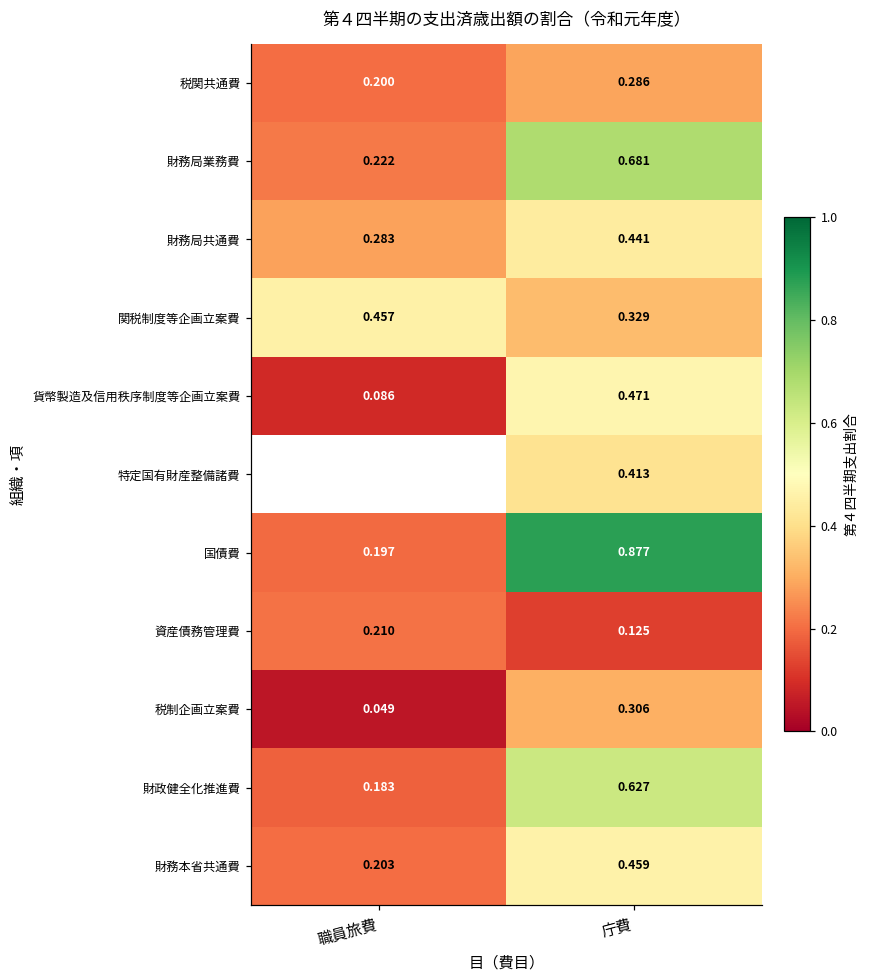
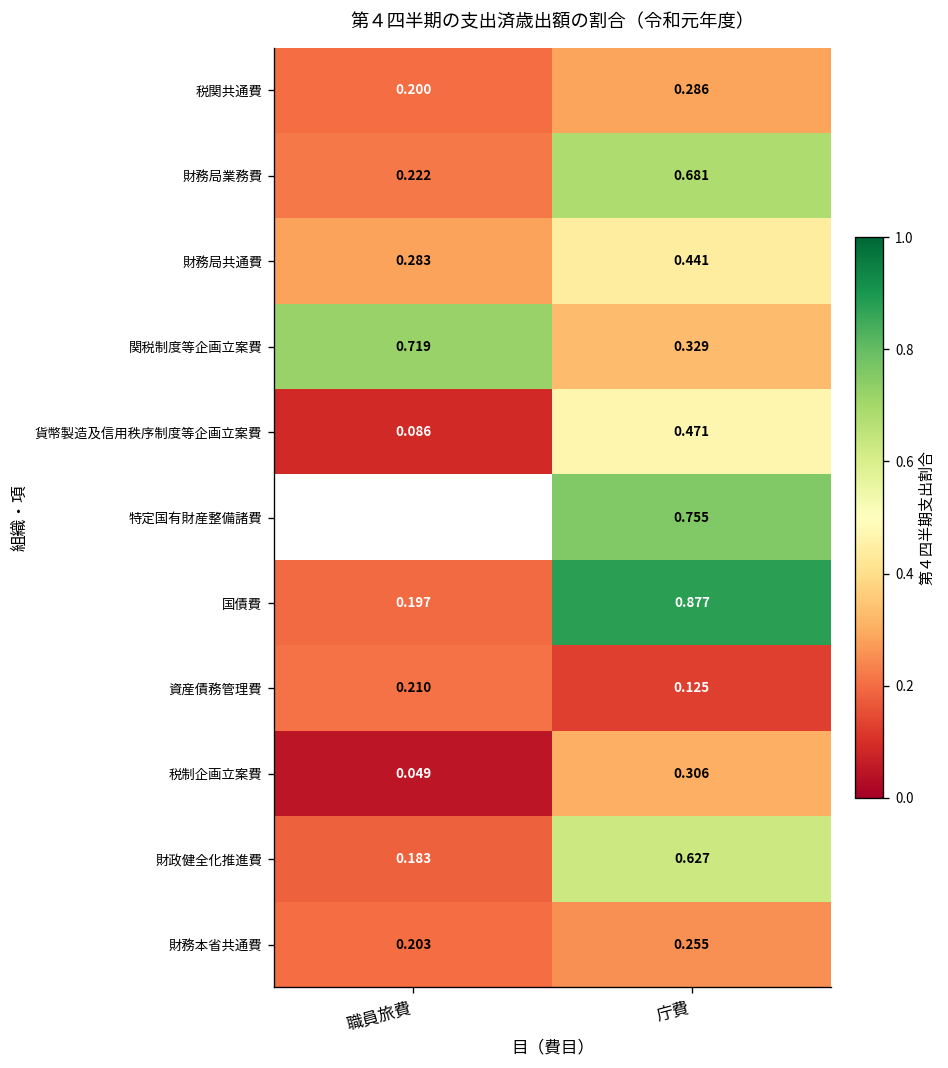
関税制度等企画立案費, 職員旅費: 0.457 -> 0.719
特定国有財産整備諸費, 庁費: 0.413 -> 0.755
財務本省共通費, 庁費: 0.459 -> 0.255
